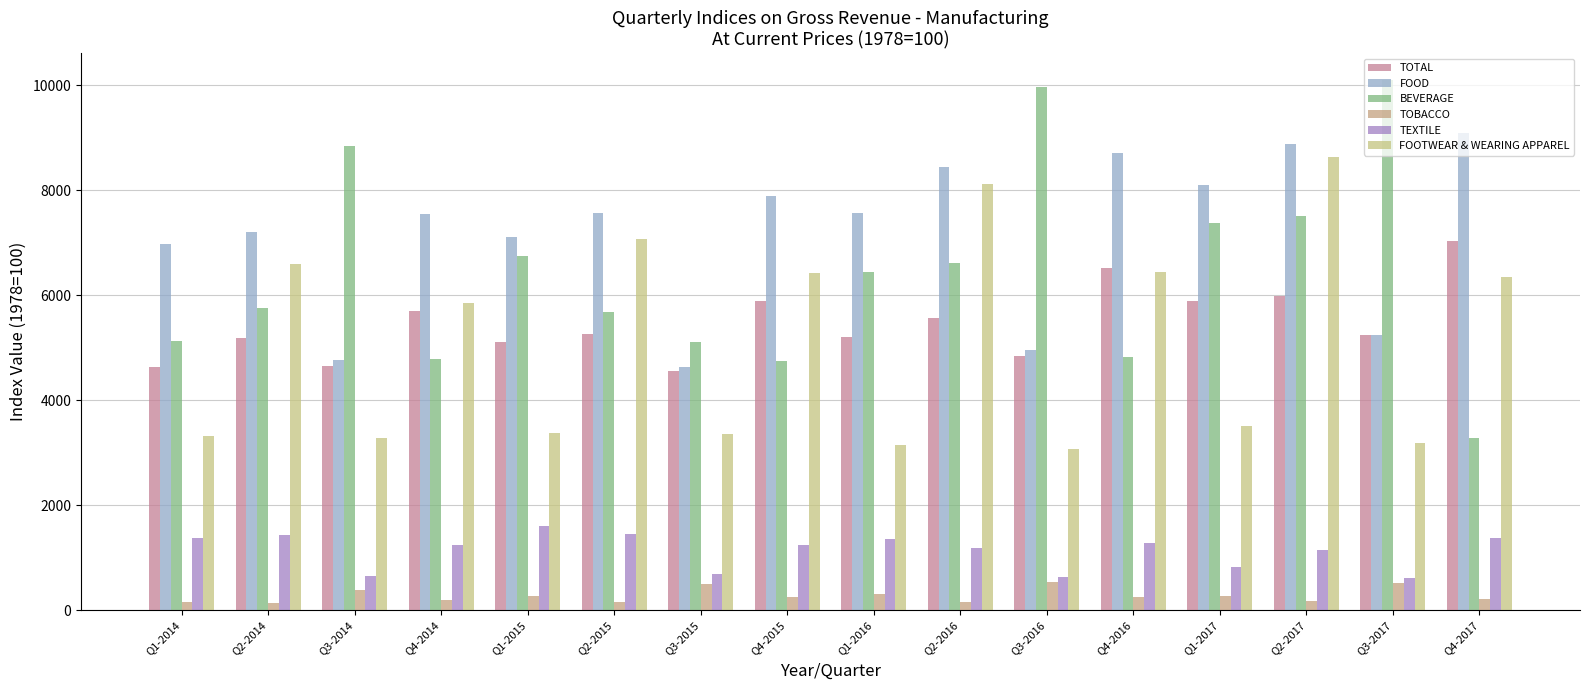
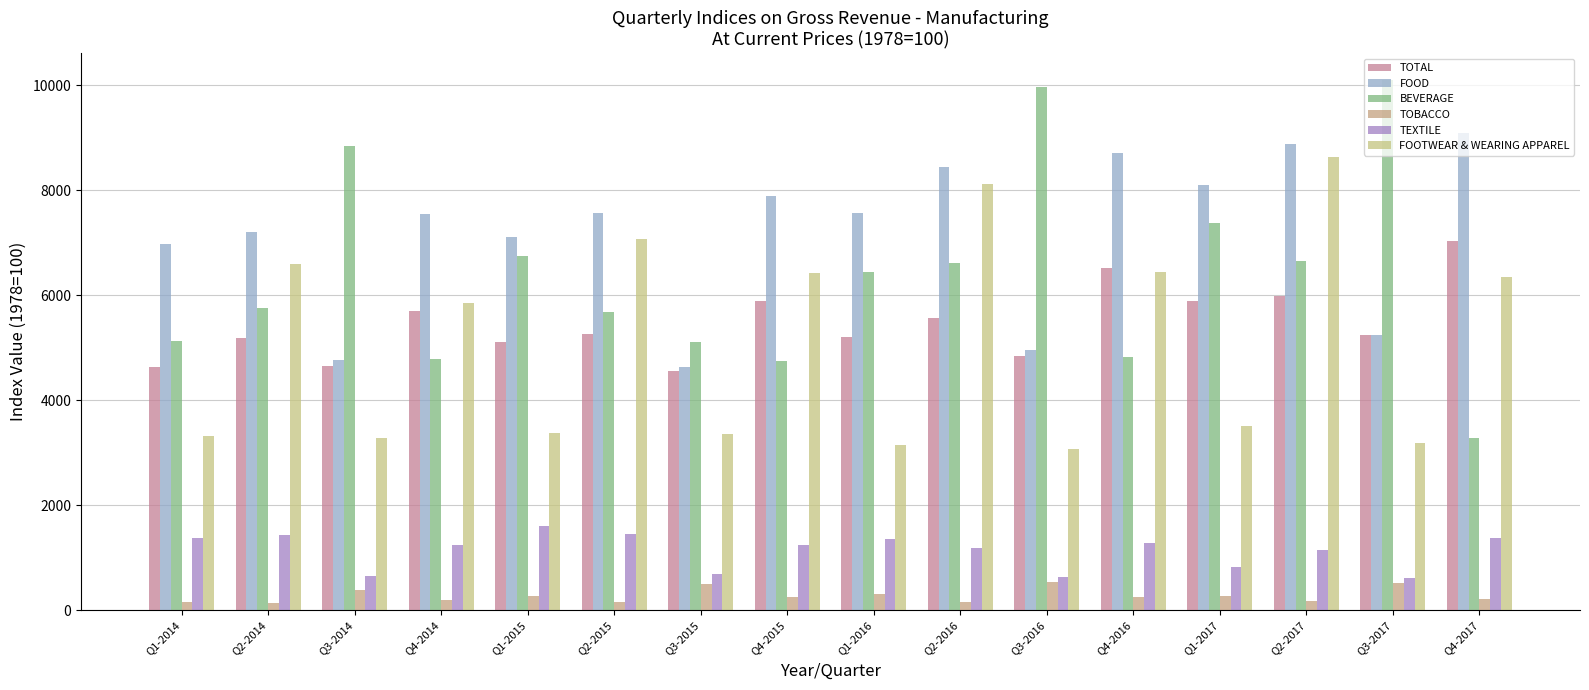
BEVERAGE, Q2-2017: 7500 -> 6700
